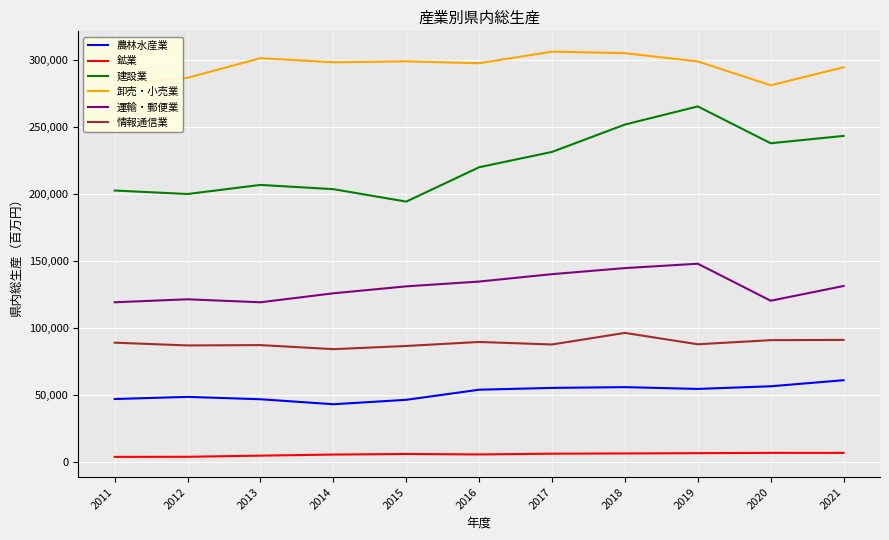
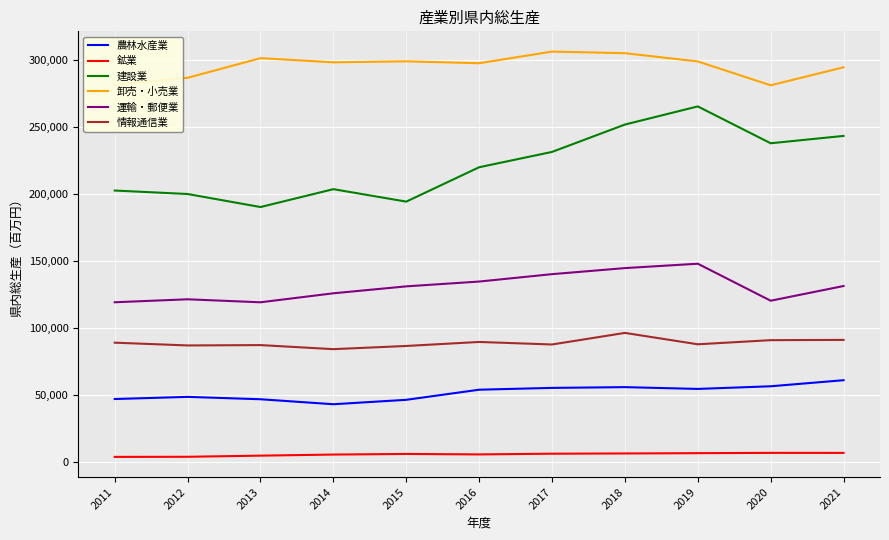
建設業, 2013: 207,000 -> 190,000
